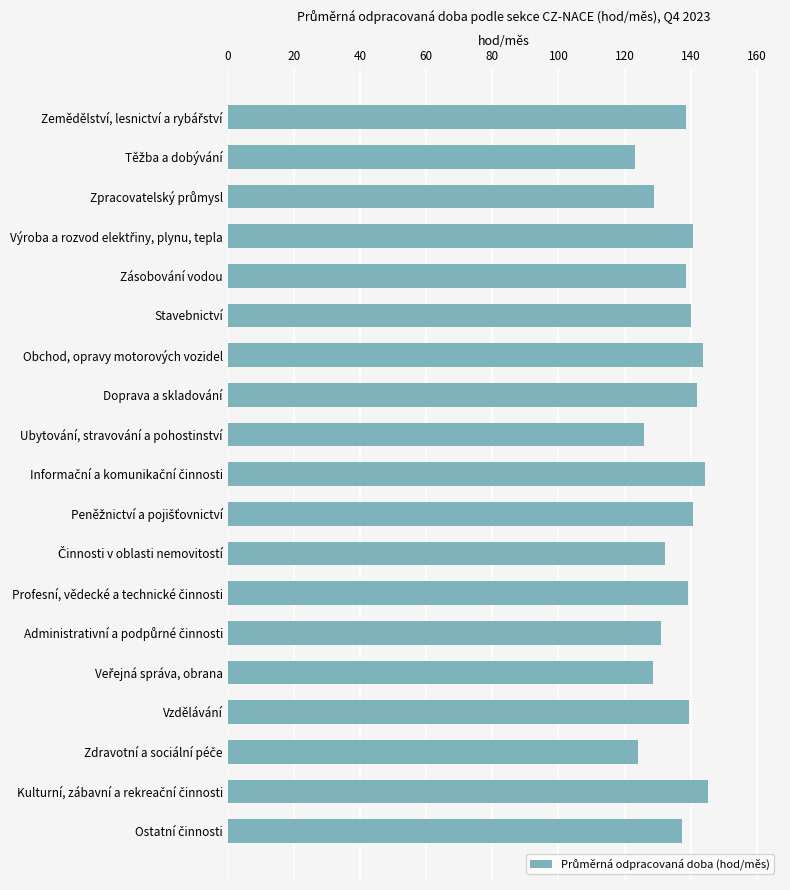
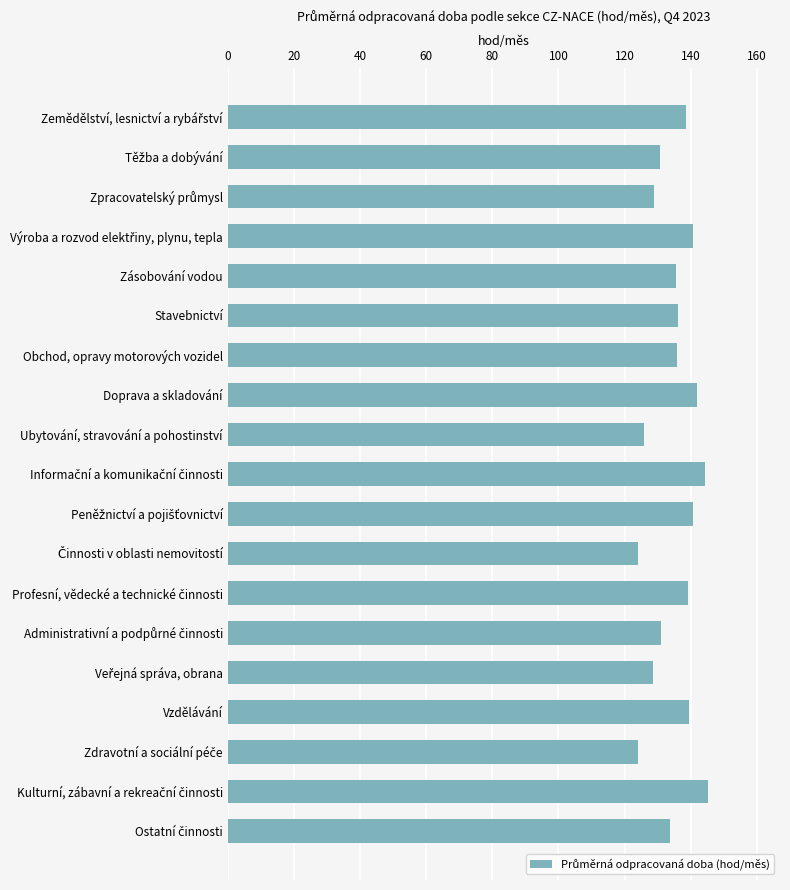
Těžba a dobývání: 123 -> 131
Zásobování vodou: 139 -> 135
Stavebnictví: 140 -> 136
Obchod, opravy motorových vozidel: 144 -> 136
Činnosti v oblasti nemovitostí: 132 -> 124
Ostatní činnosti: 137 -> 134
